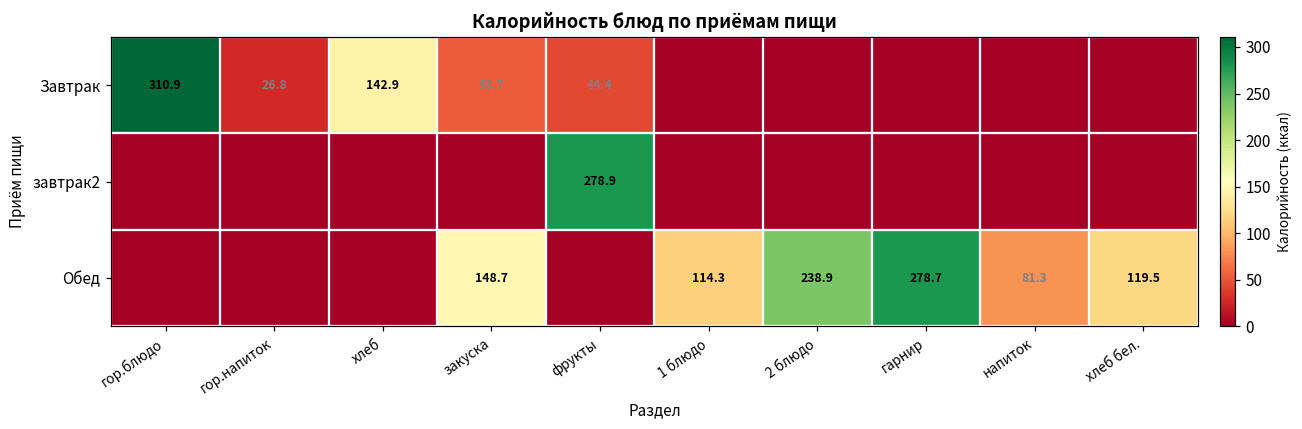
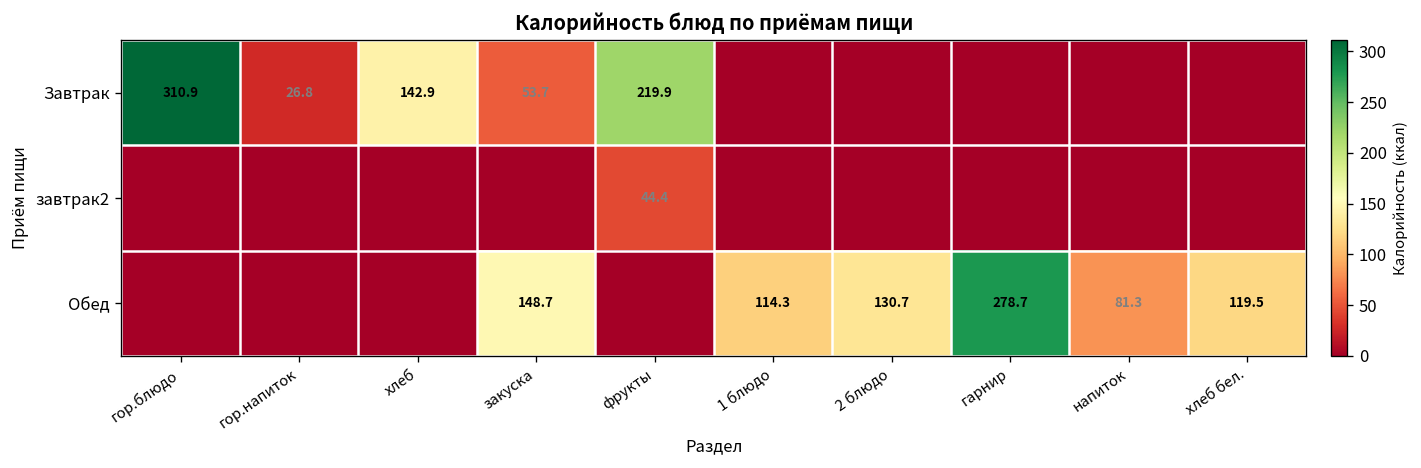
Завтрак, фрукты: 44.4 -> 219.9
завтрак2, фрукты: 278.9 -> 44.4
Обед, 2 блюдо: 238.9 -> 130.7
